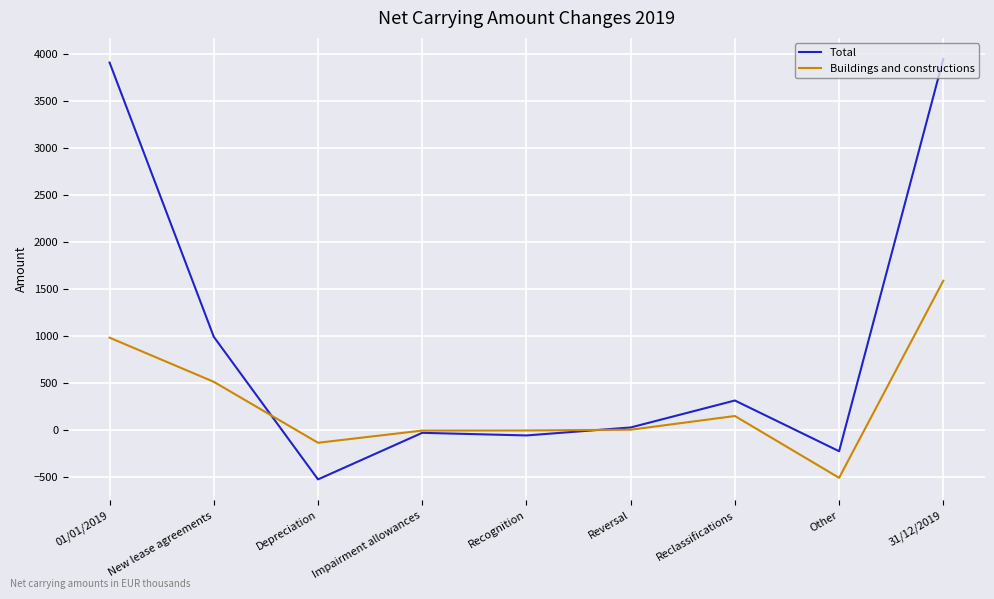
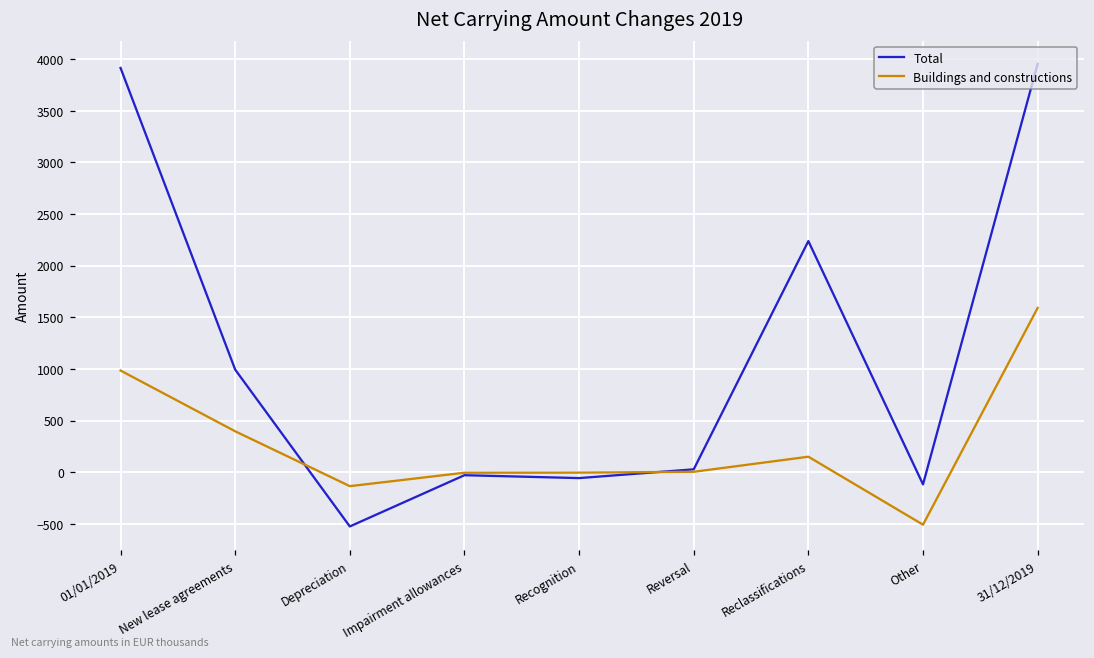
Buildings and constructions, New lease agreements: 500 -> 400
Total, Reclassifications: 300 -> 2200
Total, Other: -200 -> -100
